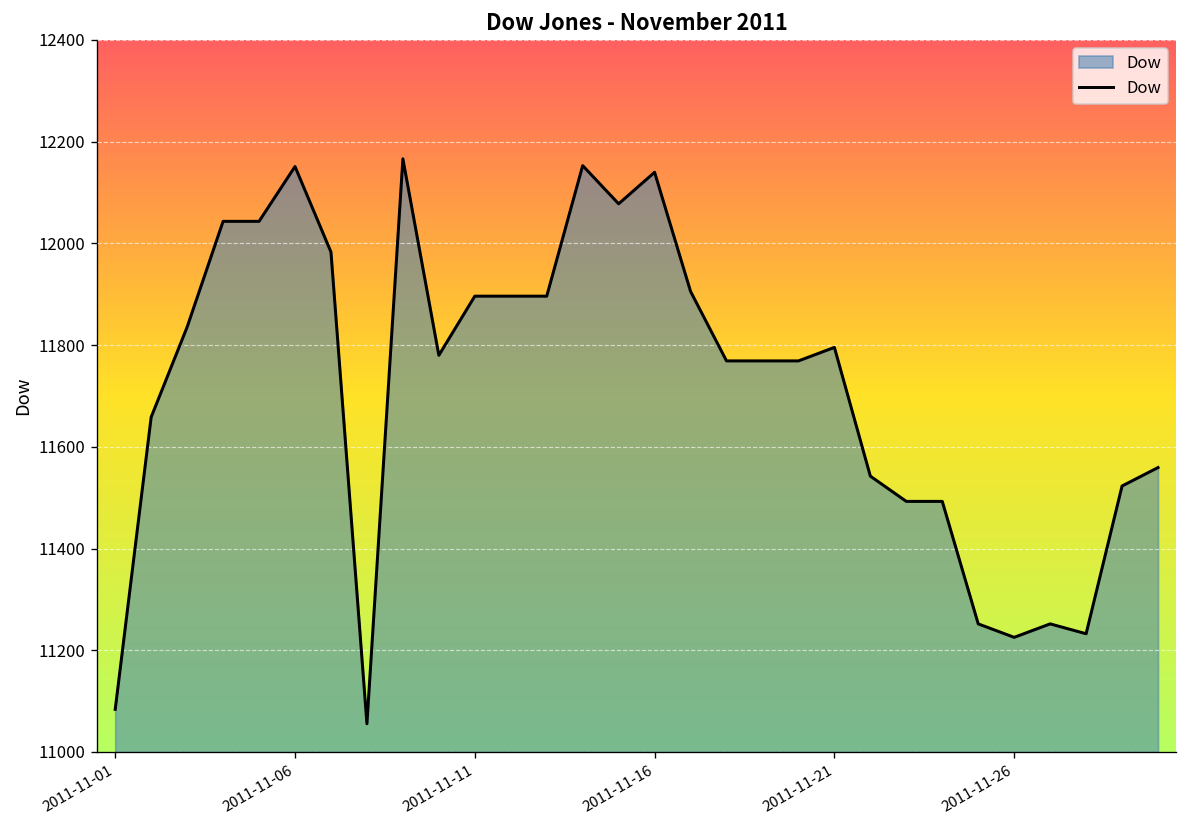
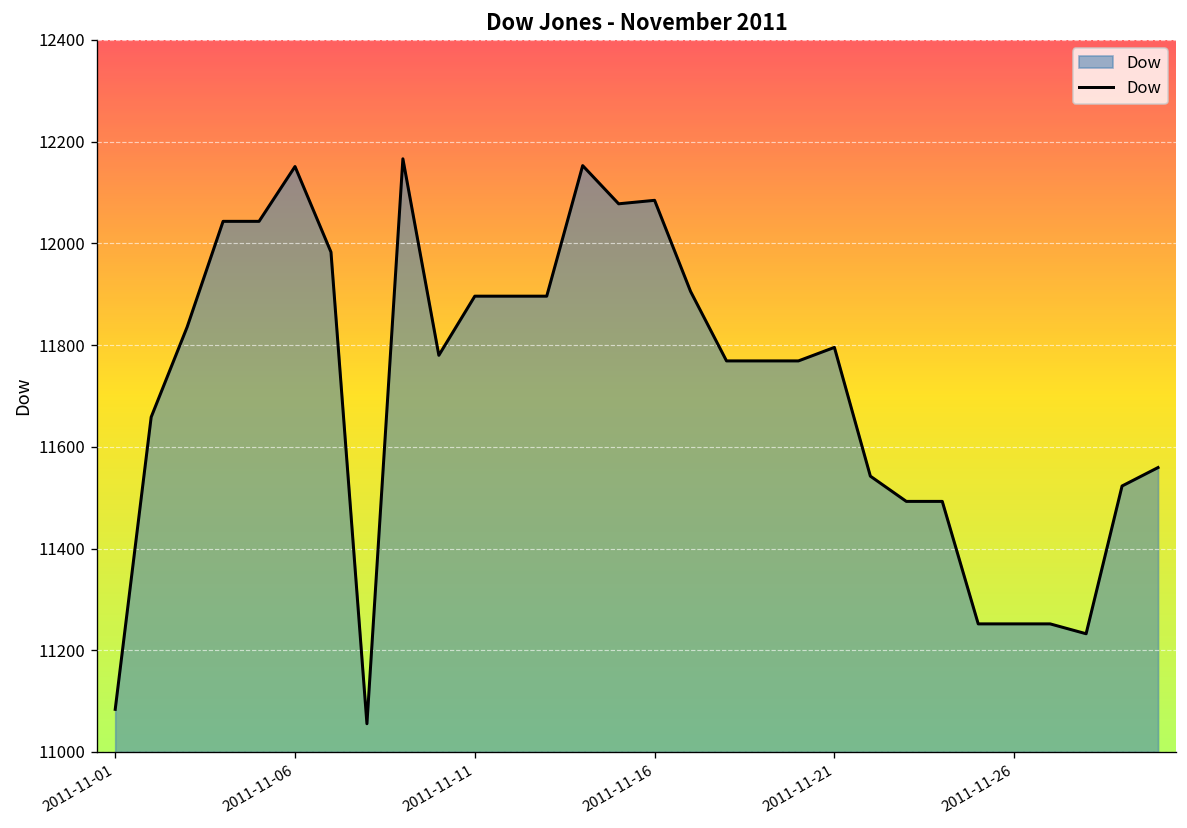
2011-11-16: 12140 -> 12080
2011-11-26: 11230 -> 11250
